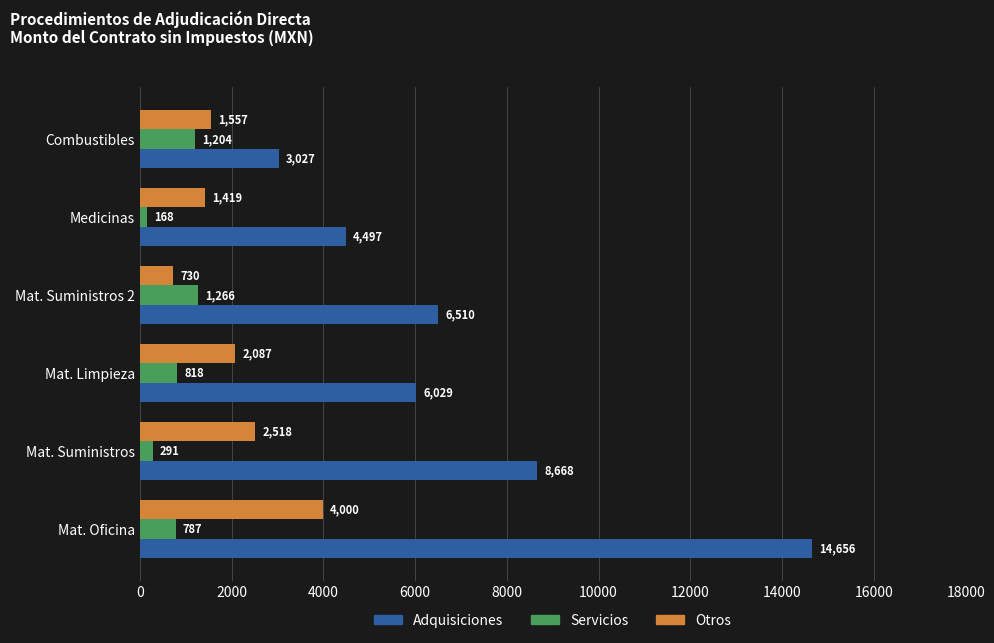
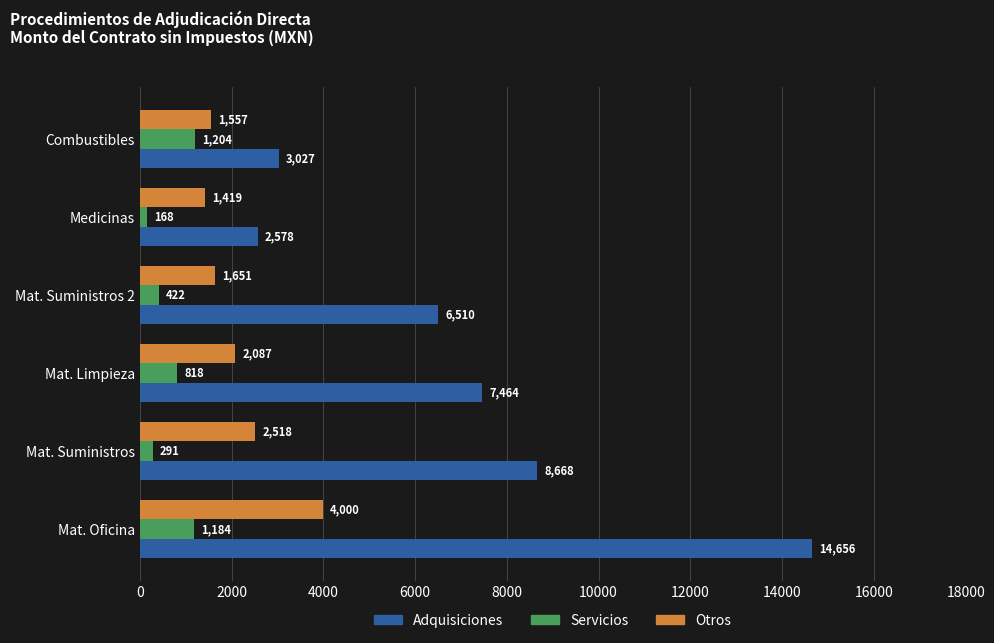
Adquisiciones, Medicinas: 4,497 -> 2,578
Otros, Mat. Suministros 2: 730 -> 1,651
Servicios, Mat. Suministros 2: 1,266 -> 422
Adquisiciones, Mat. Limpieza: 6,029 -> 7,464
Servicios, Mat. Oficina: 787 -> 1,184
